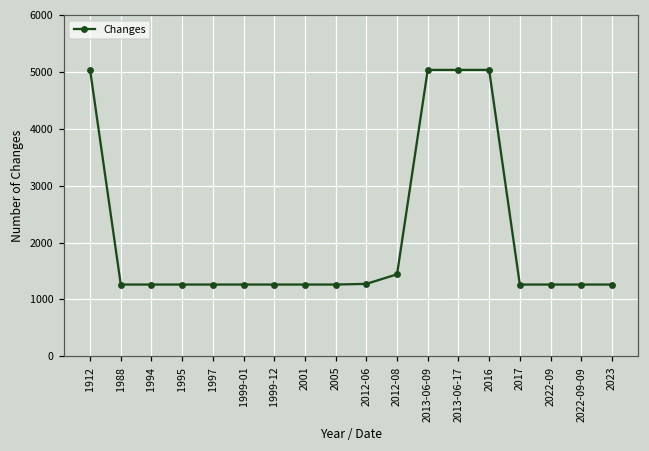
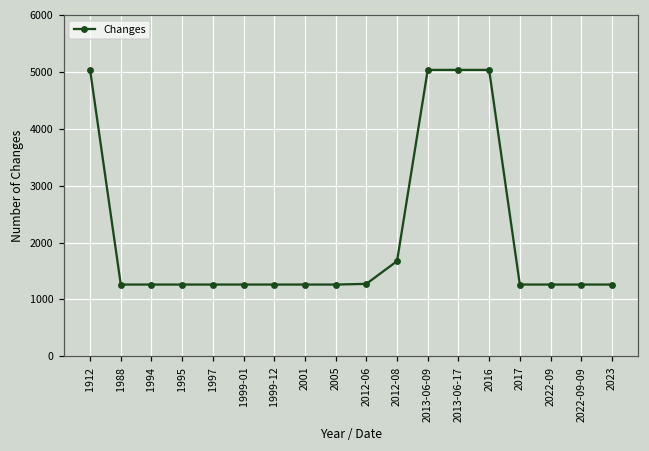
2012-08: 1400 -> 1700
